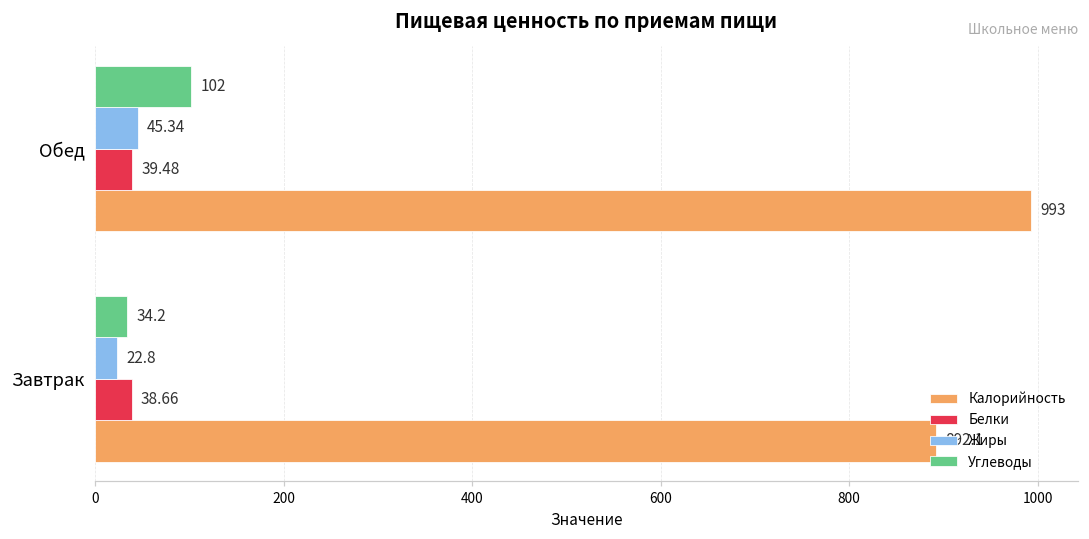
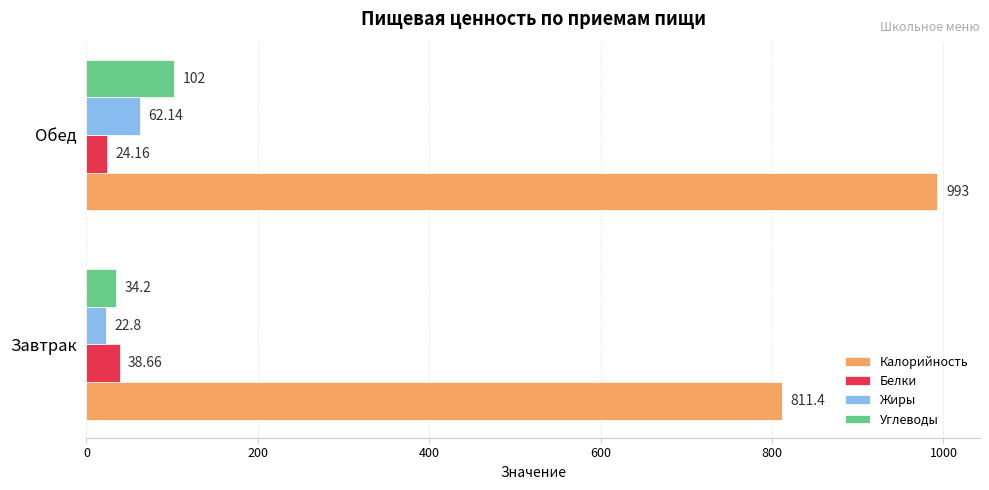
Жиры, Обед: 45.34 -> 62.14
Белки, Обед: 39.48 -> 24.16
Калорийность, Завтрак: 892.1 -> 811.4
